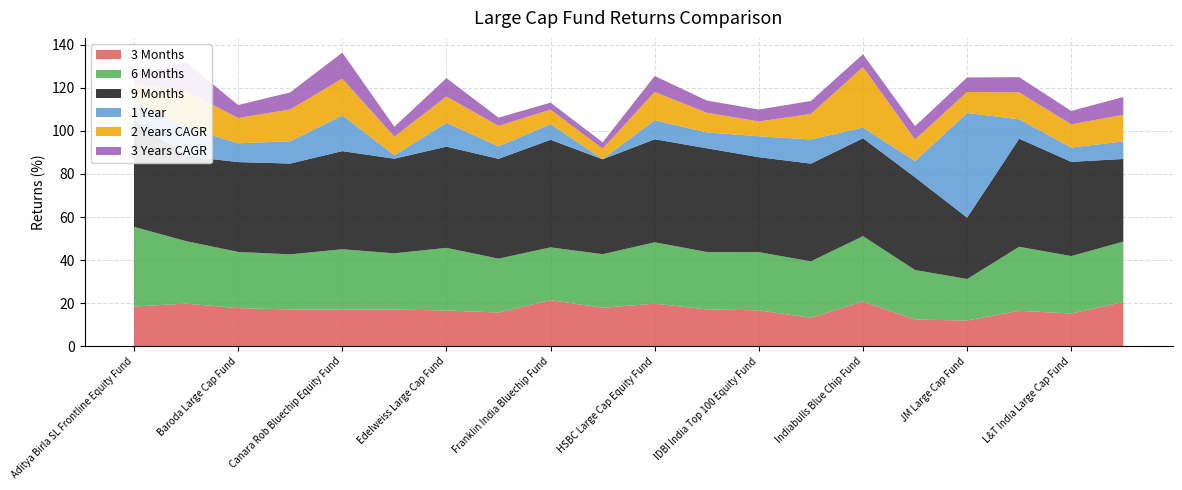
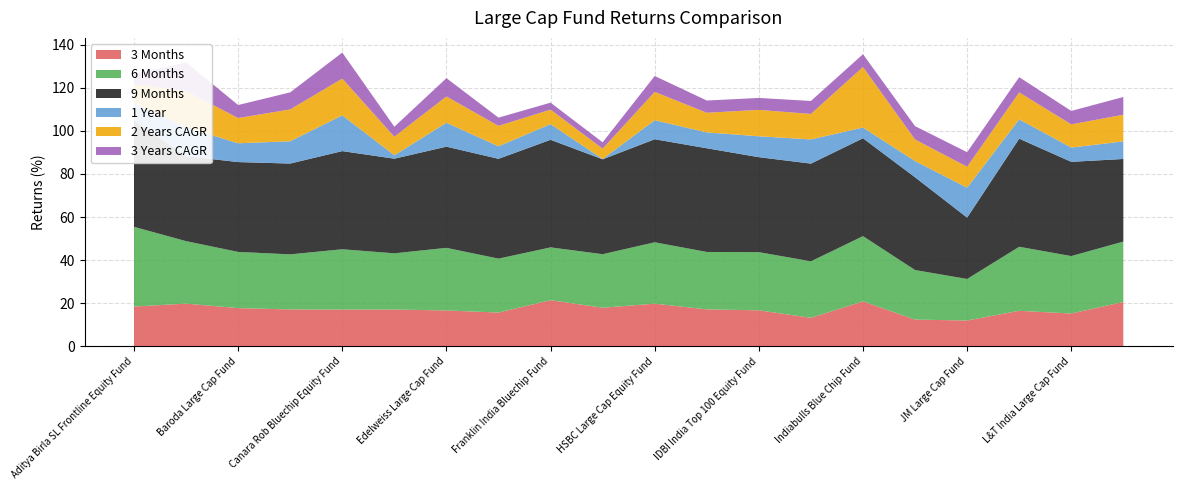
2 Years CAGR, IDBI India Top 100 Equity Fund: 7 -> 12
1 Year, JM Large Cap Fund: 49 -> 14
